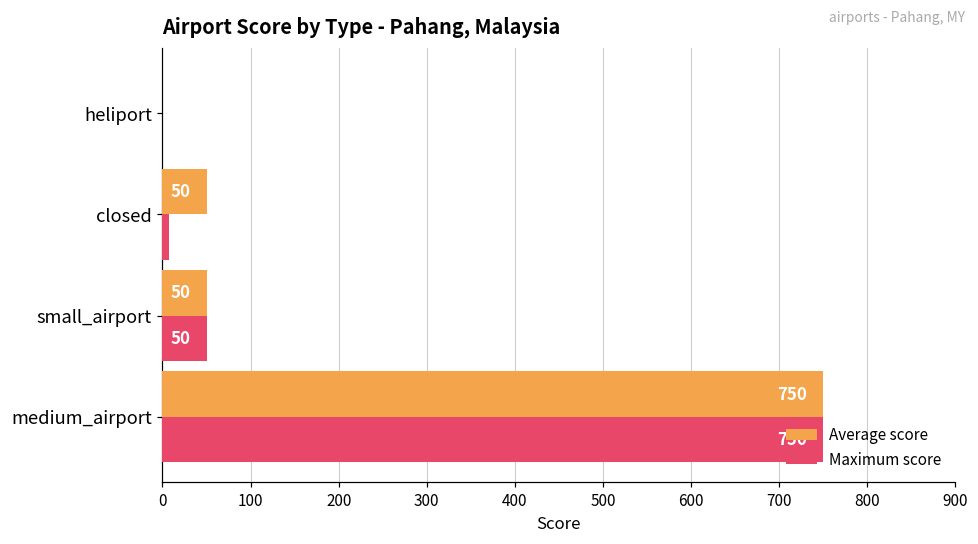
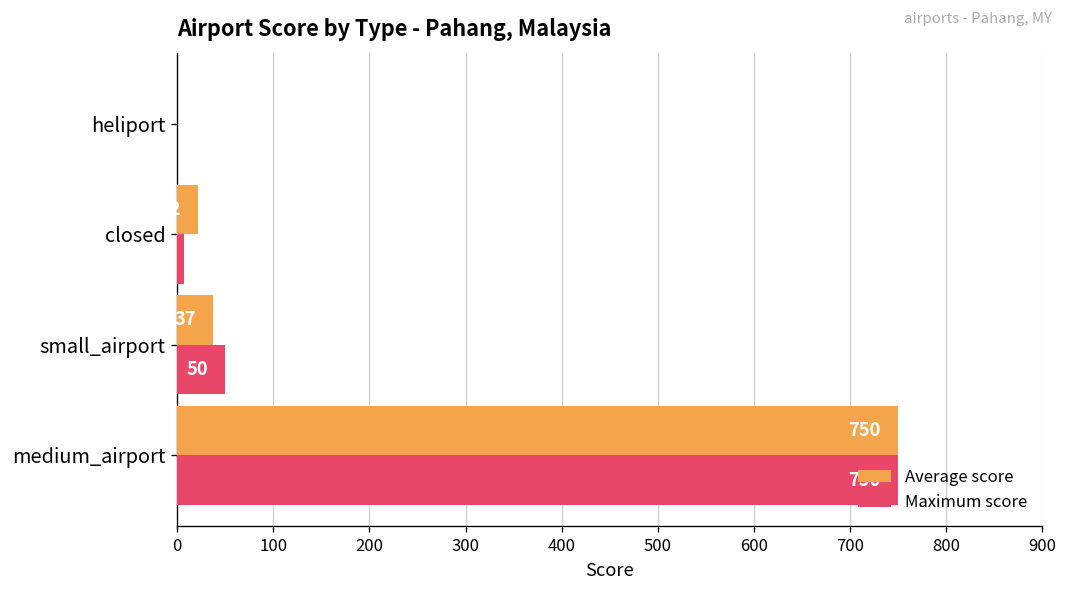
Average score, closed: 50 -> 20
Average score, small_airport: 50 -> 37
